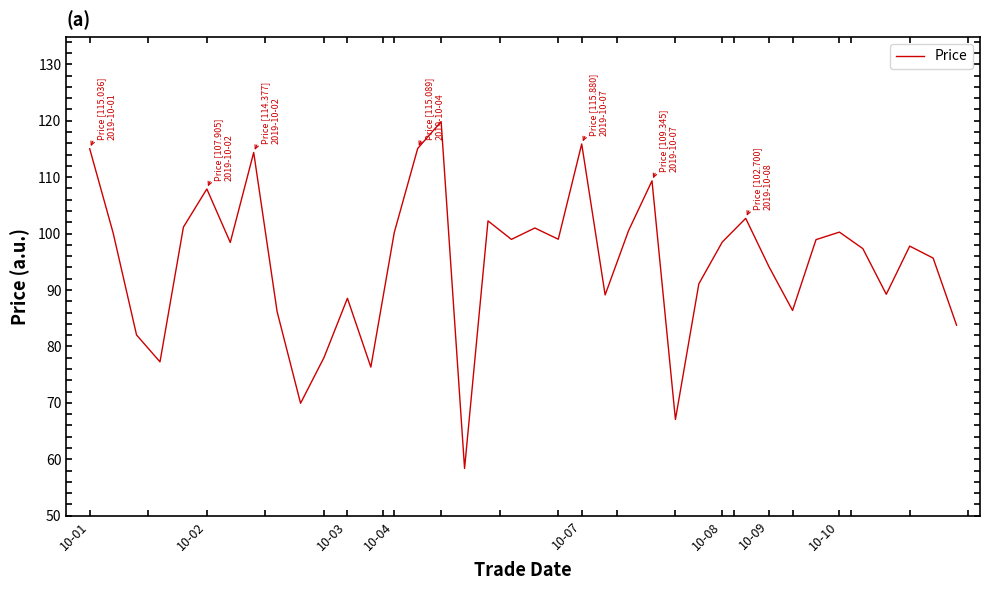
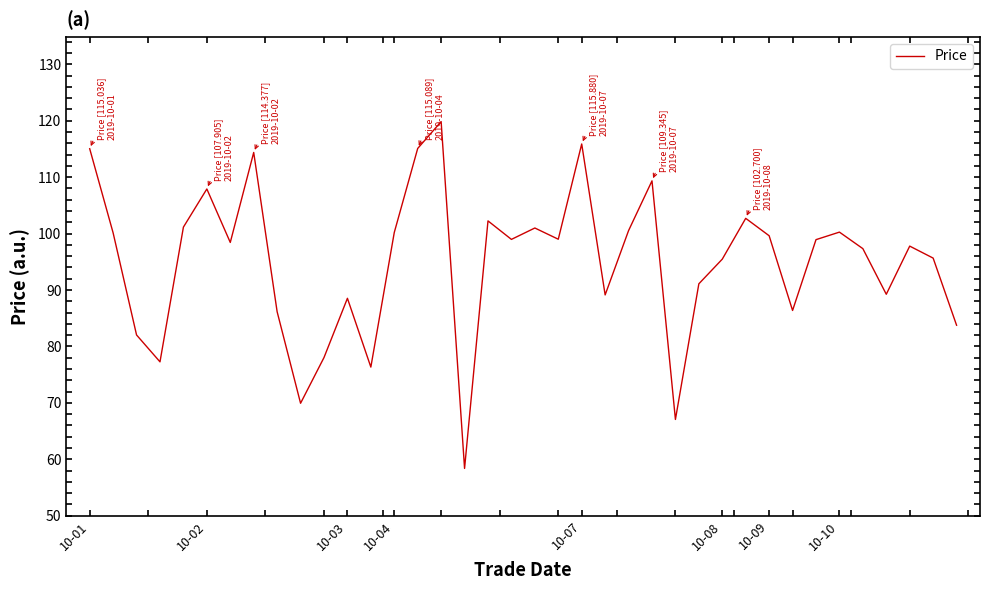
10-08: 99 -> 95
10-09: 94 -> 100
